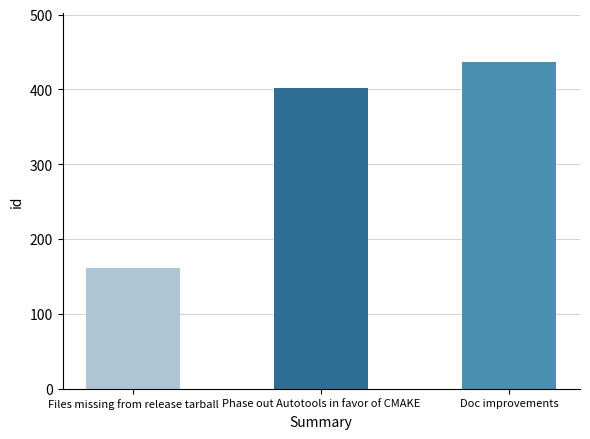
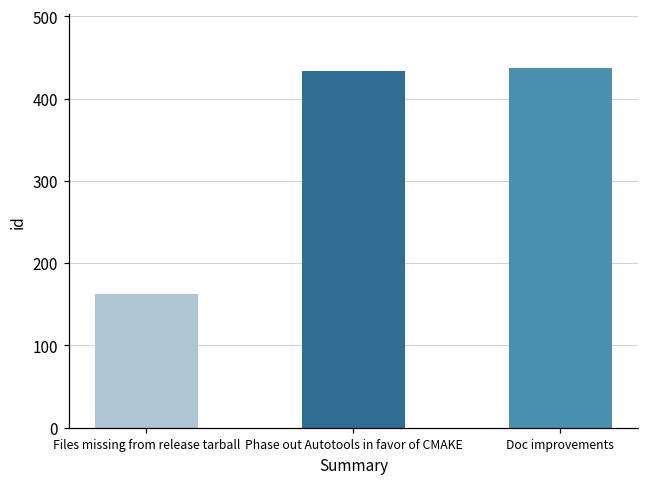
Phase out Autotools in favor of CMAKE: 400 -> 430
